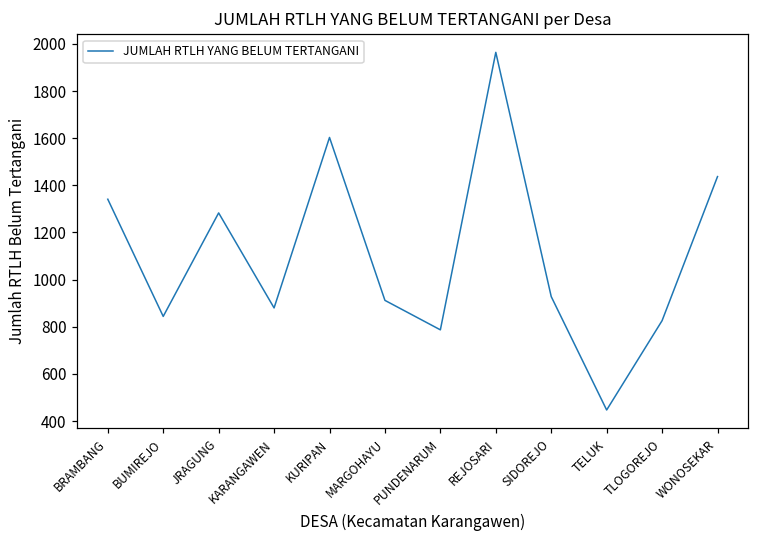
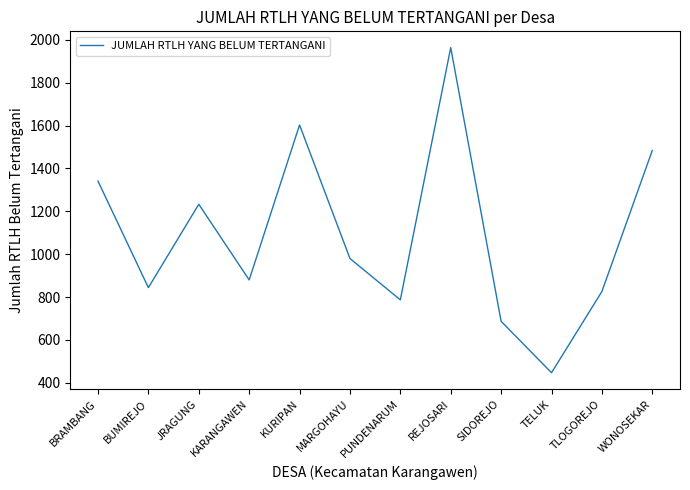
JRAGUNG: 1280 -> 1230
MARGOHAYU: 910 -> 980
SIDOREJO: 930 -> 690
WONOSEKAR: 1440 -> 1480
